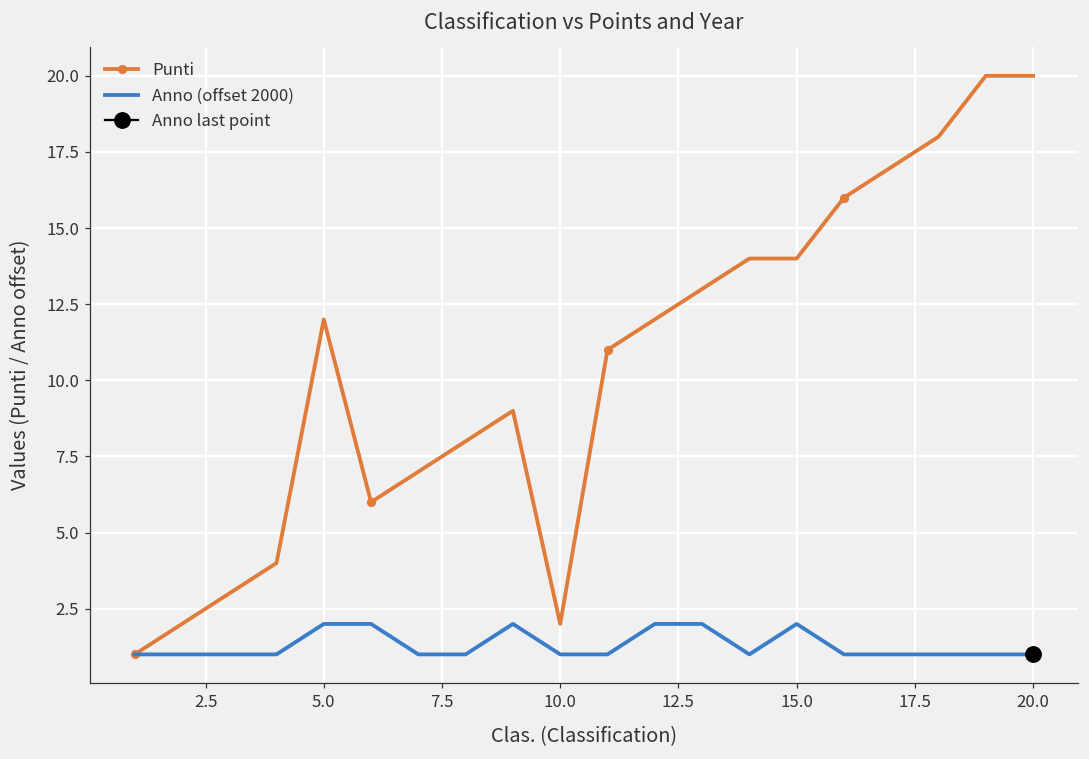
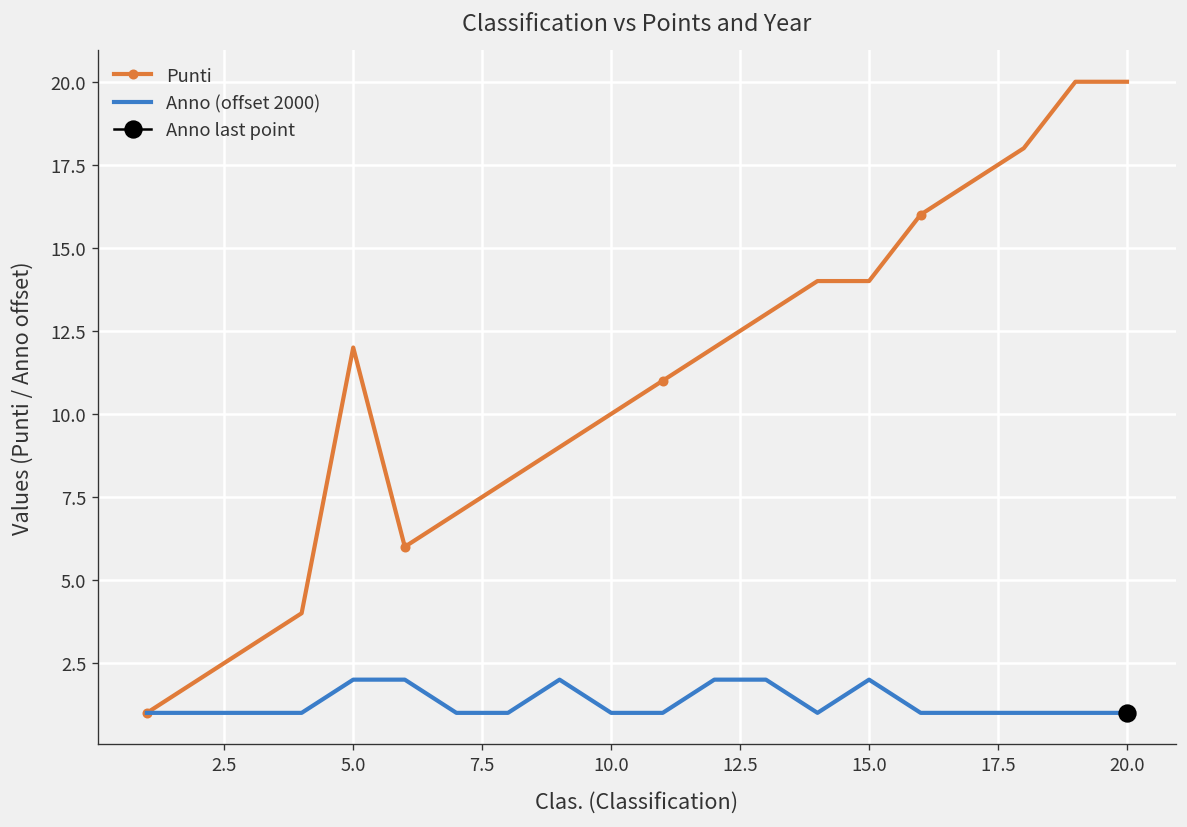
Punti, 10.0: 2 -> 10
